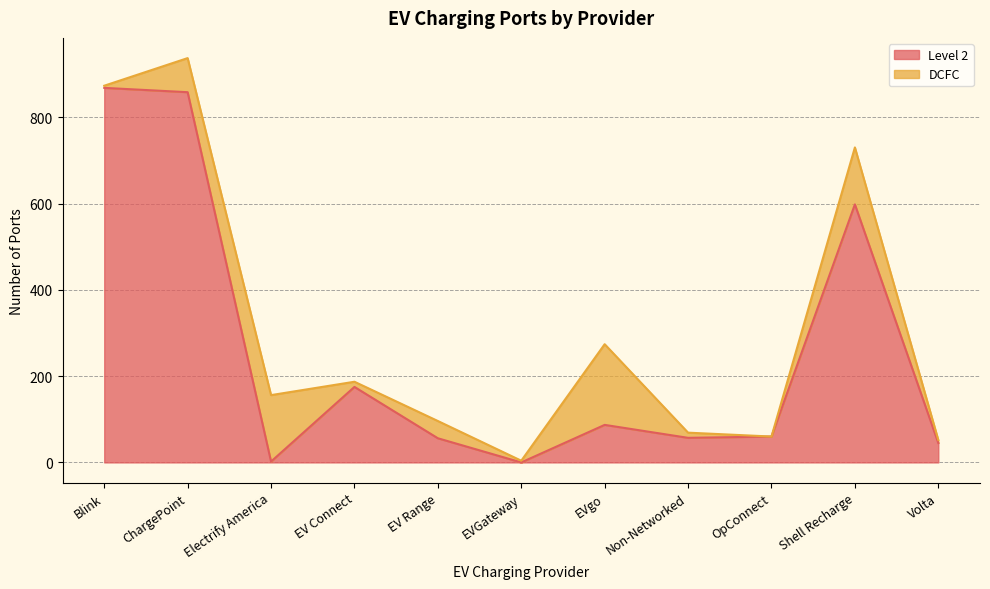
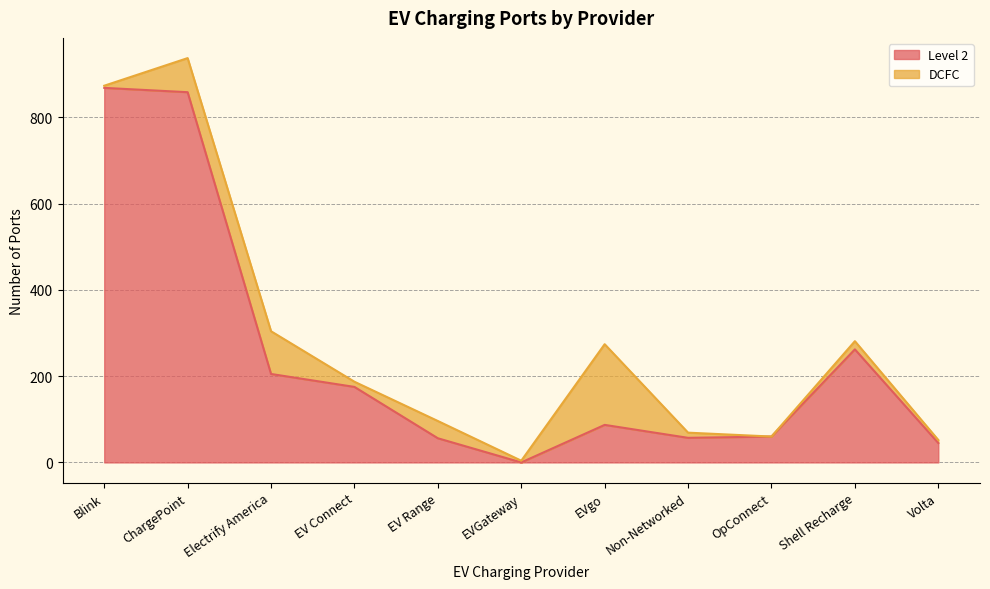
Level 2, Electrify America: 0 -> 210
DCFC, Electrify America: 150 -> 100
Level 2, Shell Recharge: 600 -> 260
DCFC, Shell Recharge: 130 -> 20
